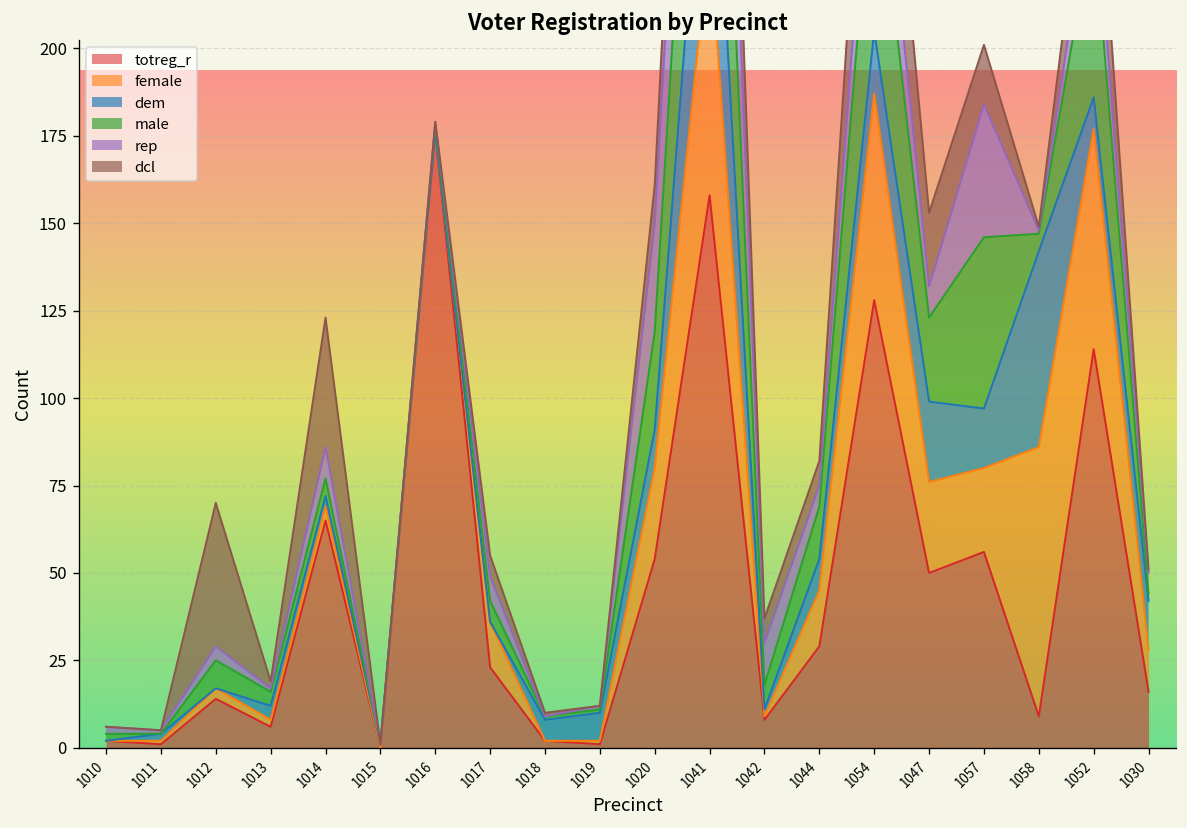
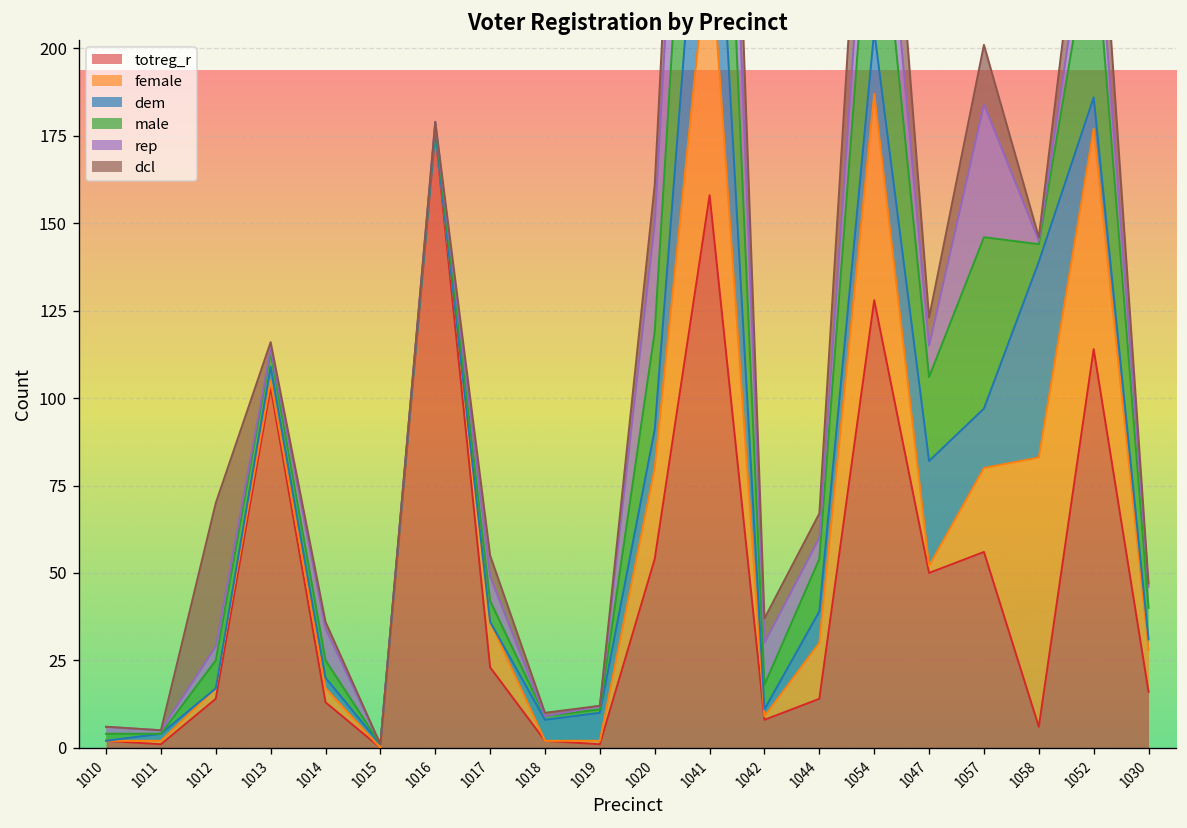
totreg_r, 1013: 6 -> 103
totreg_r, 1014: 65 -> 13
dcl, 1014: 37 -> 2
totreg_r, 1044: 29 -> 14
female, 1047: 26 -> 2
dem, 1047: 23 -> 30
dcl, 1047: 21 -> 8
totreg_r, 1058: 9 -> 6
dem, 1030: 14 -> 3
male, 1030: 2 -> 9
